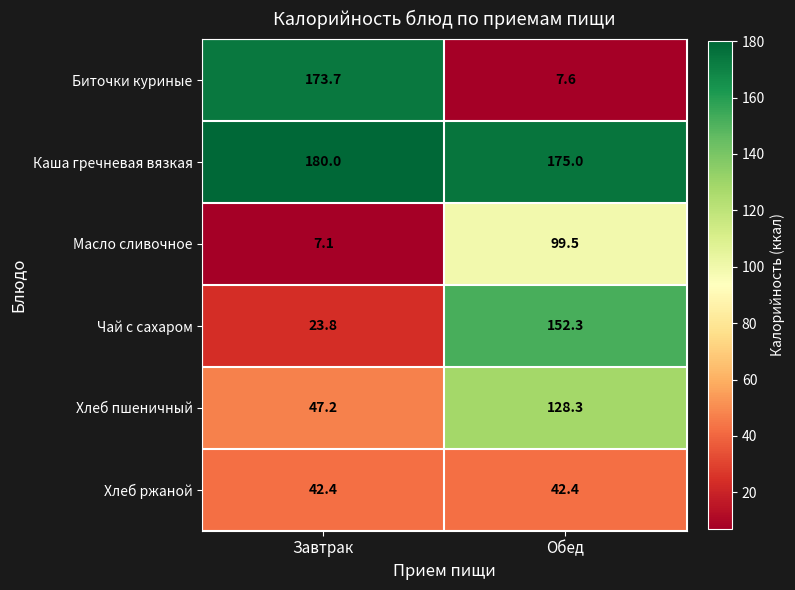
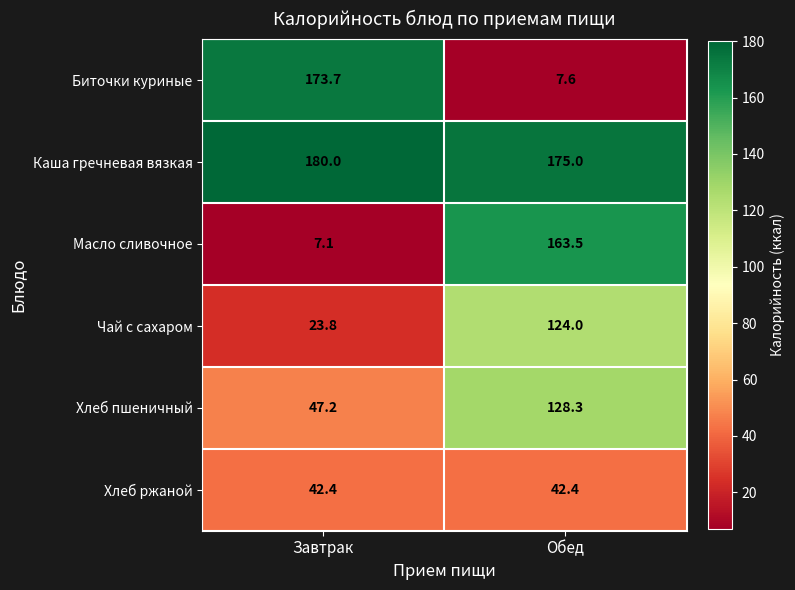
Масло сливочное, Обед: 99.5 -> 163.5
Чай с сахаром, Обед: 152.3 -> 124.0
